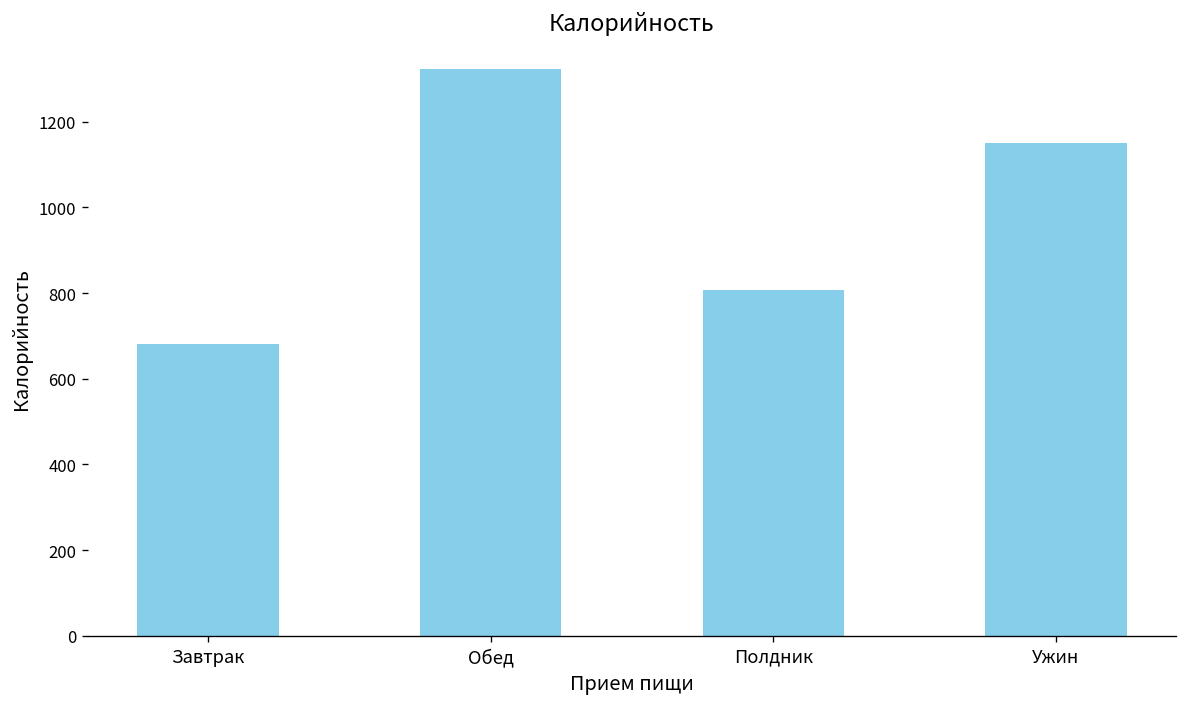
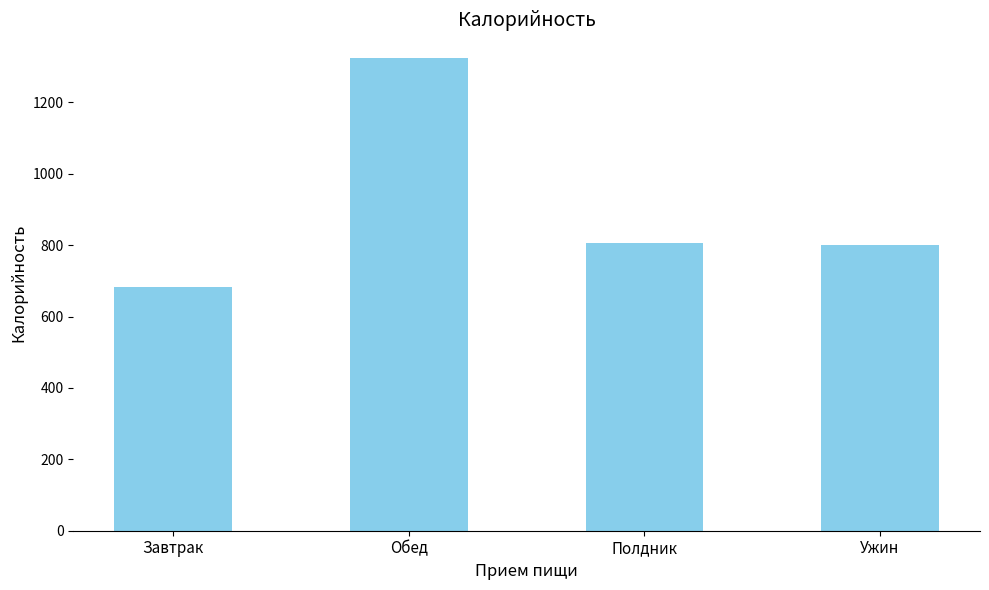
Ужин: 1150 -> 800
